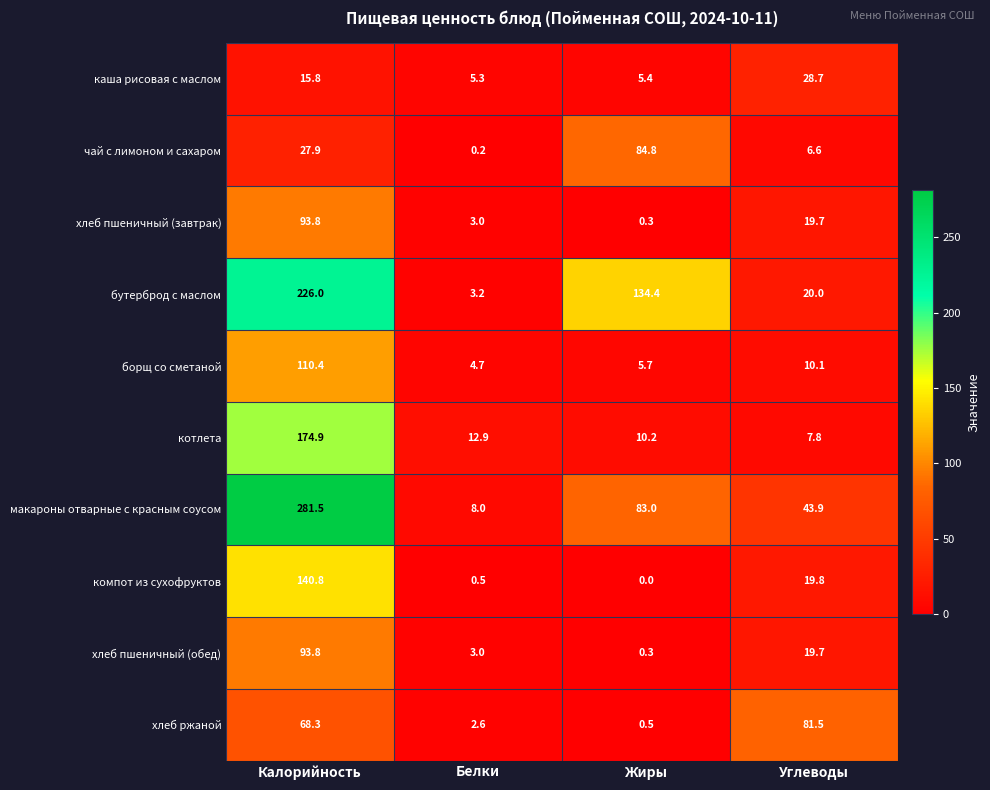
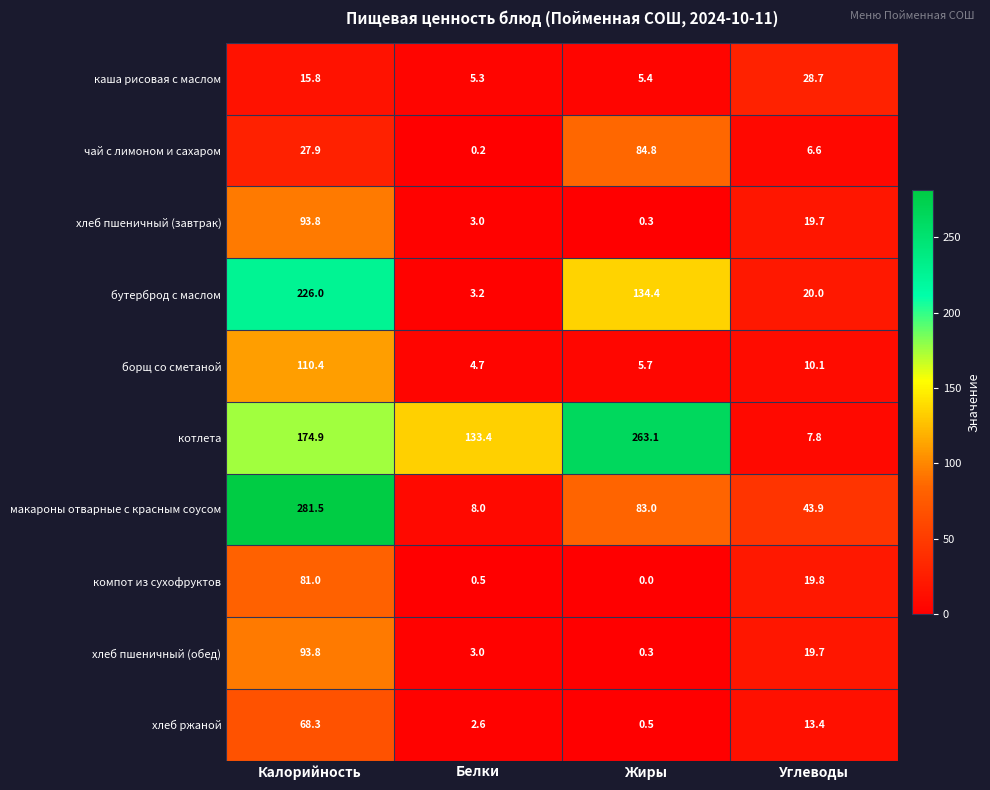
котлета, Белки: 12.9 -> 133.4
котлета, Жиры: 10.2 -> 263.1
компот из сухофруктов, Калорийность: 140.8 -> 81.0
хлеб ржаной, Углеводы: 81.5 -> 13.4
